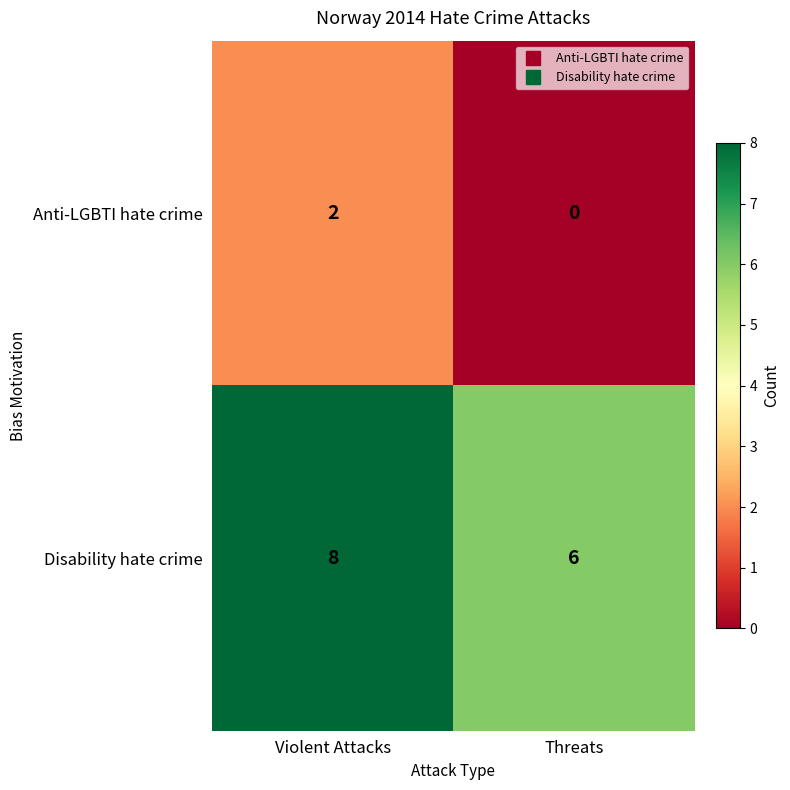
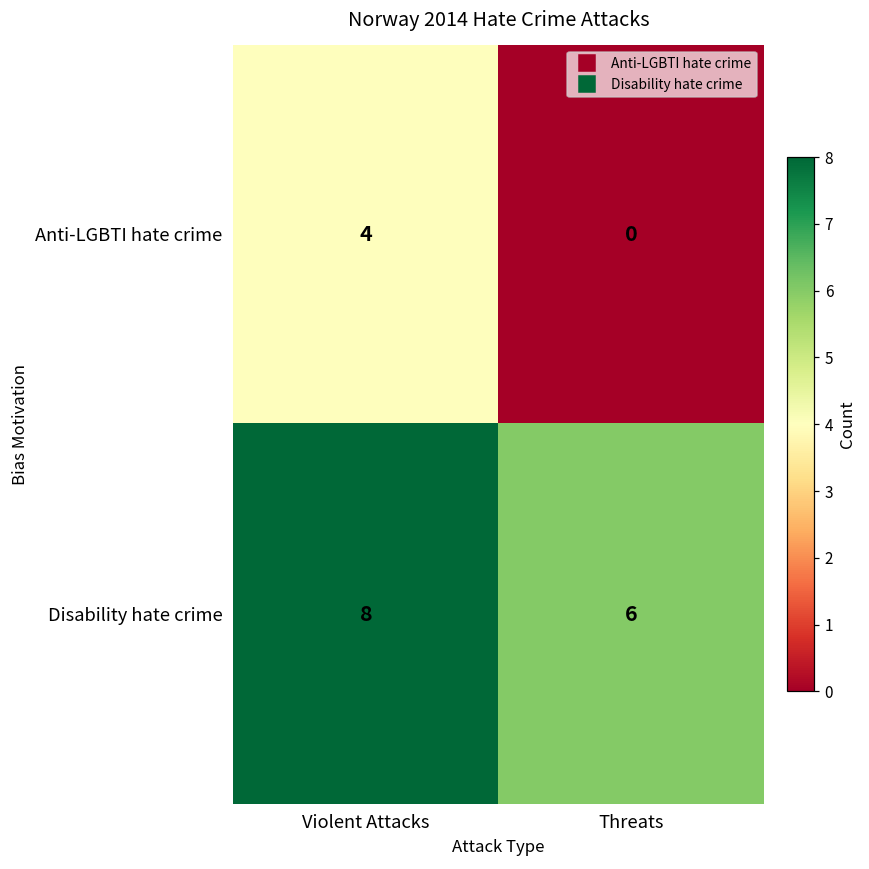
Anti-LGBTI hate crime, Violent Attacks: 2 -> 4
